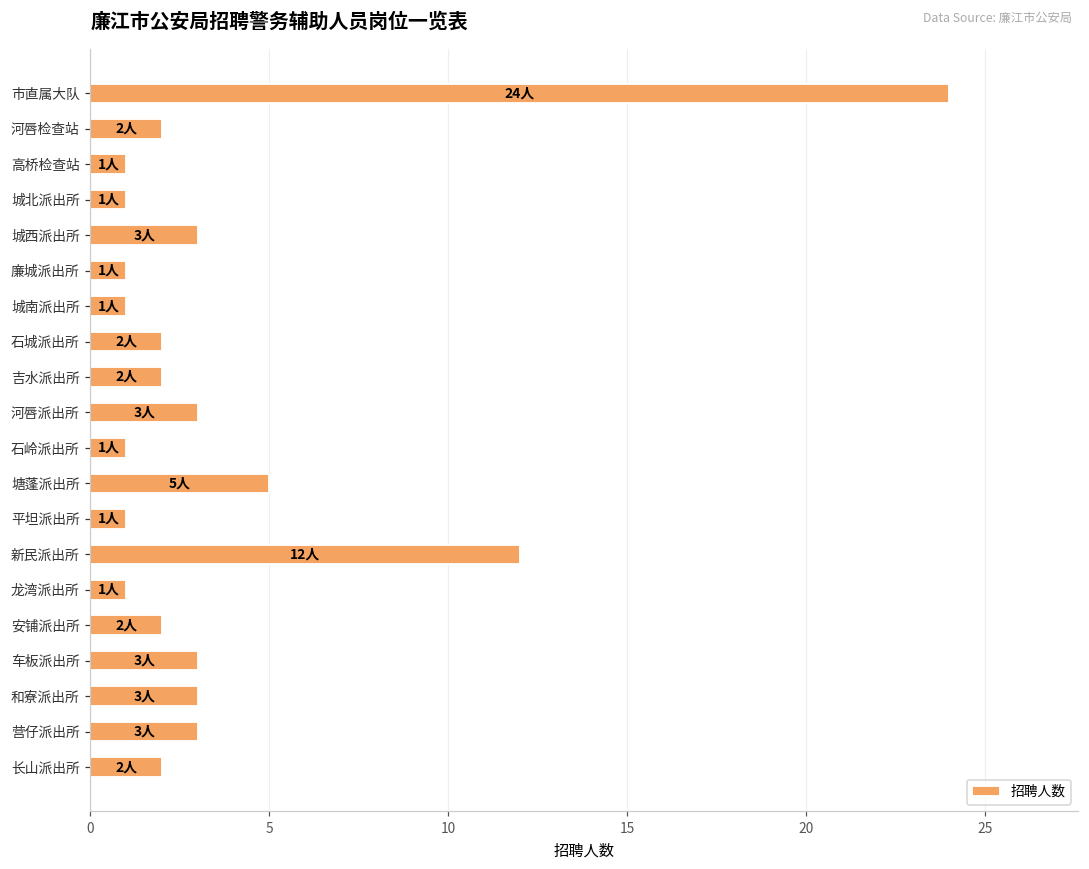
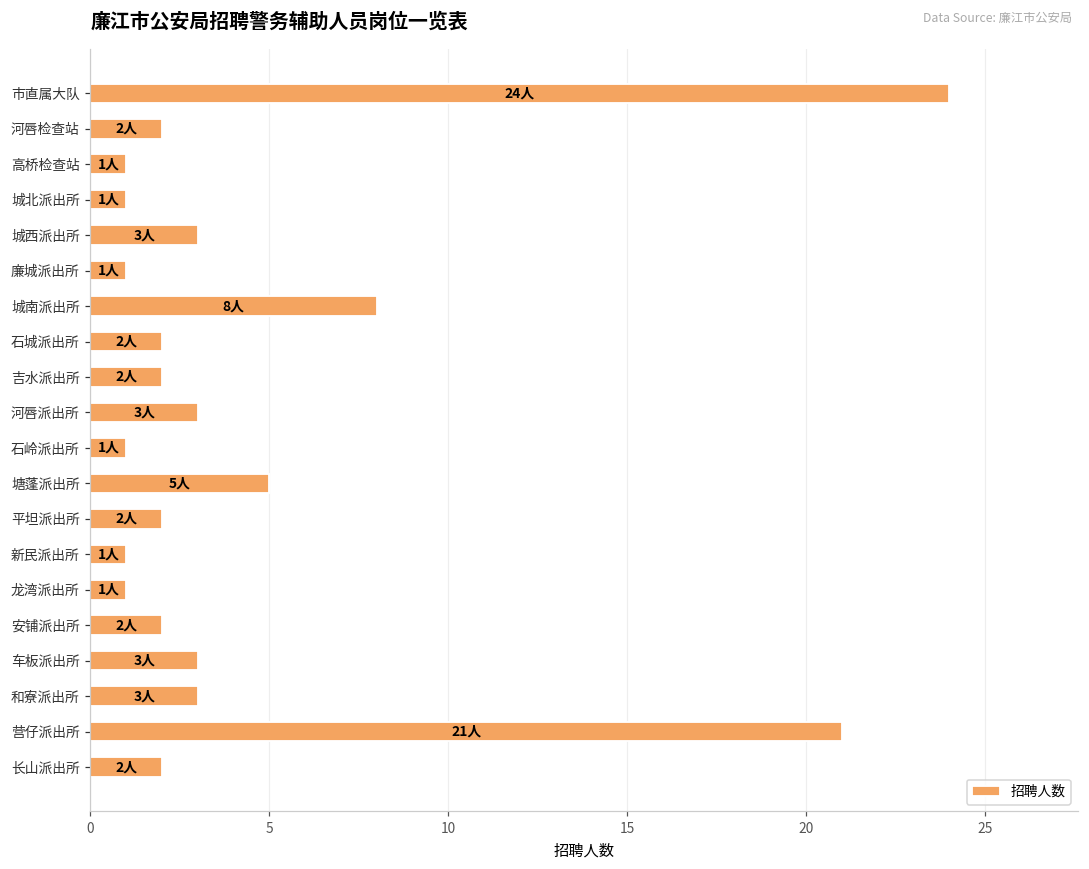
城南派出所: 1人 -> 8人
平坦派出所: 1人 -> 2人
新民派出所: 12人 -> 1人
营仔派出所: 3人 -> 21人
